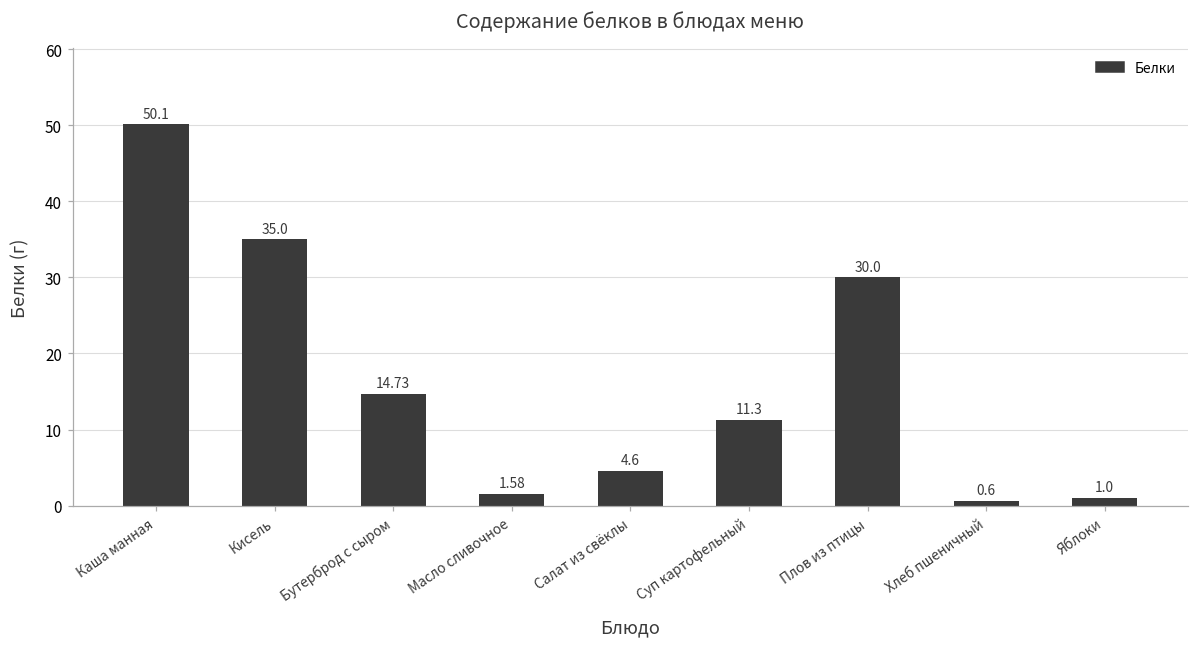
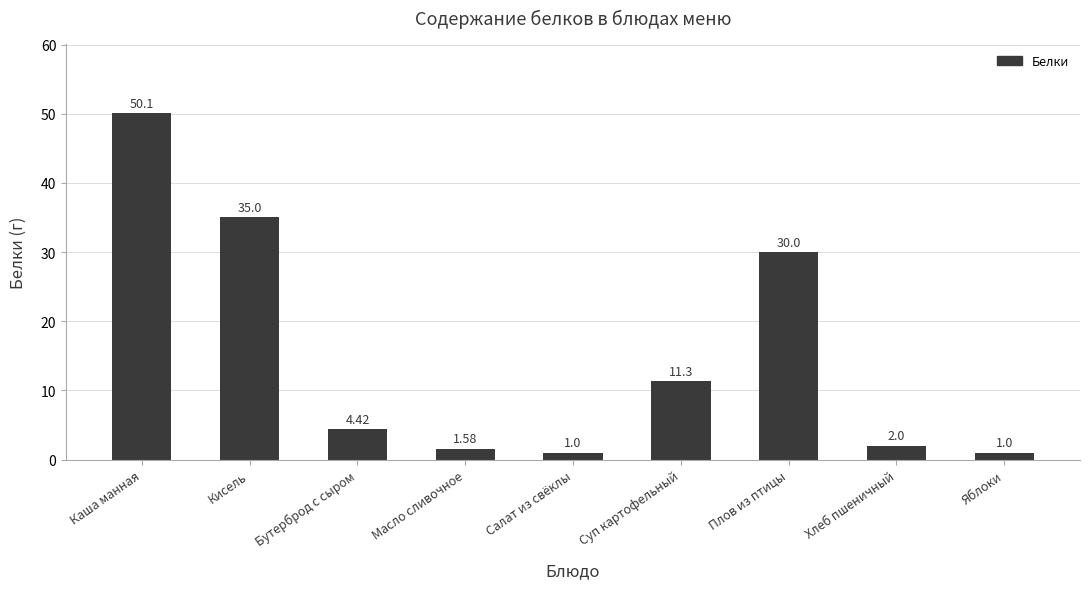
Бутерброд с сыром: 14.73 -> 4.42
Салат из свёклы: 4.6 -> 1.0
Хлеб пшеничный: 0.6 -> 2.0
